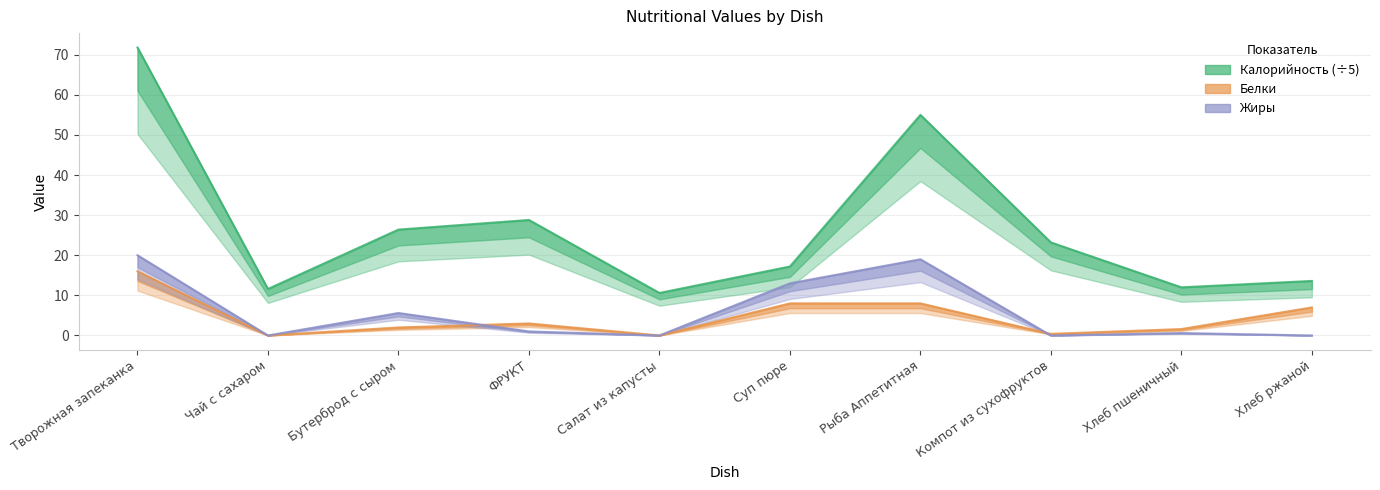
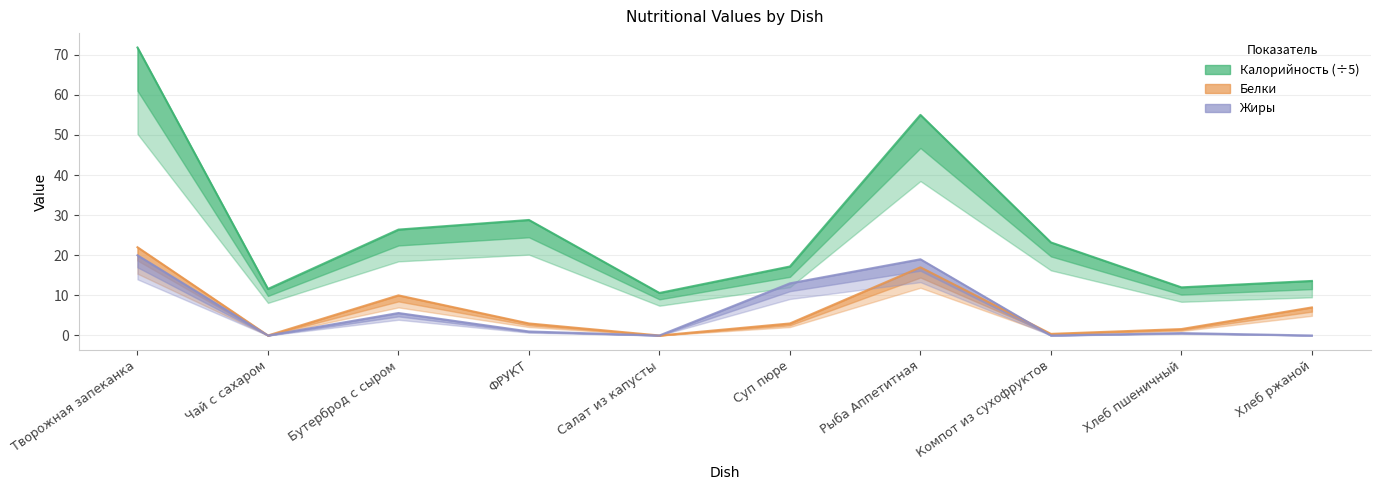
Белки, Творожная запеканка: 16 -> 22
Белки, Бутерброд с сыром: 2 -> 10
Белки, Суп пюре: 8 -> 3
Белки, Рыба Аппетитная: 8 -> 17
